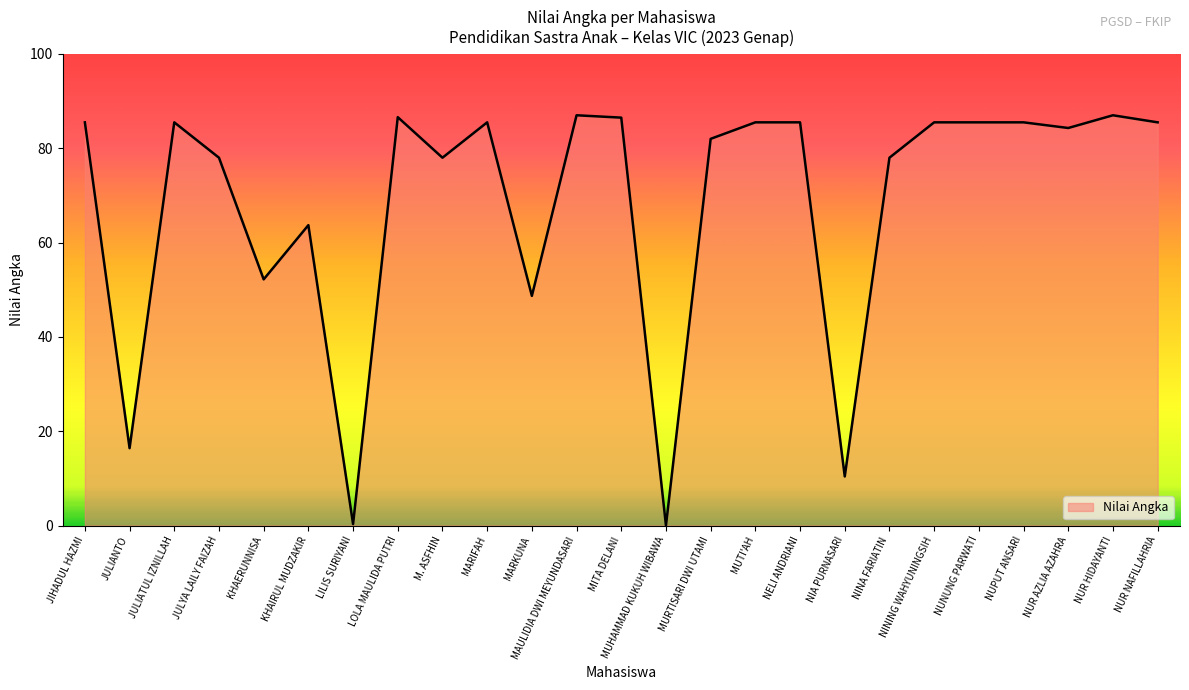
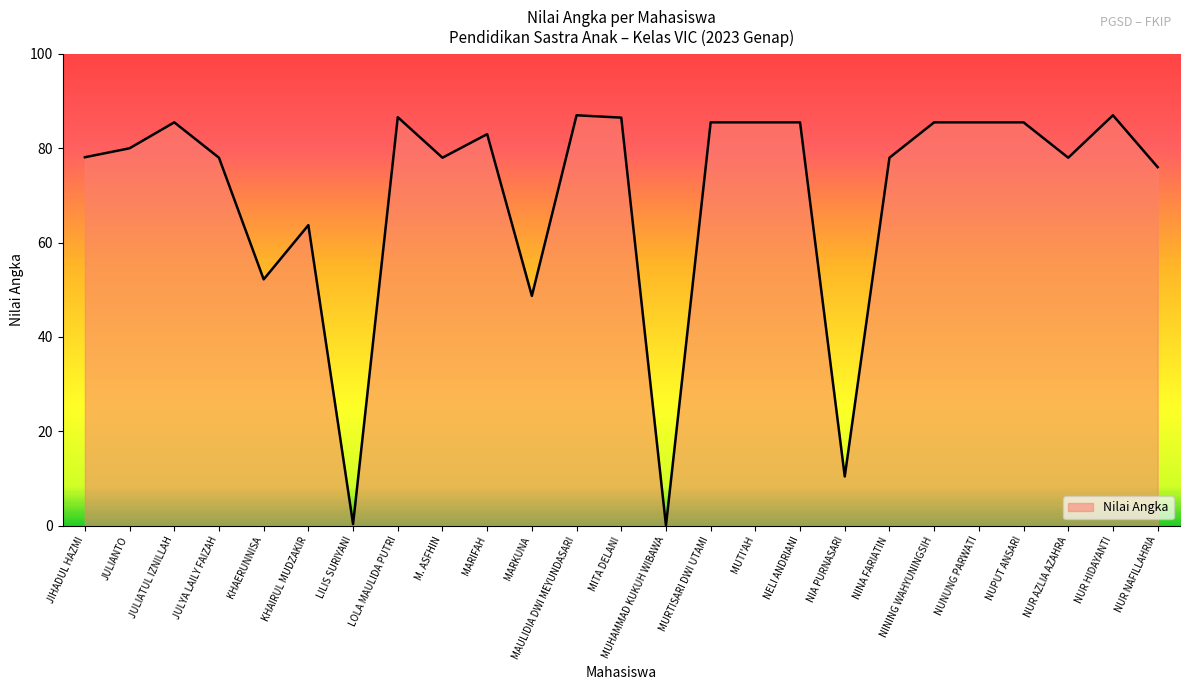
JIHADUL HAZMI: 86 -> 78
JULIANTO: 16 -> 80
MARIFAH: 86 -> 83
MURTISARI DWI UTAMI: 82 -> 86
NUR AZLIA AZAHRA: 84 -> 78
NUR NAFILLAHRIA: 86 -> 76
